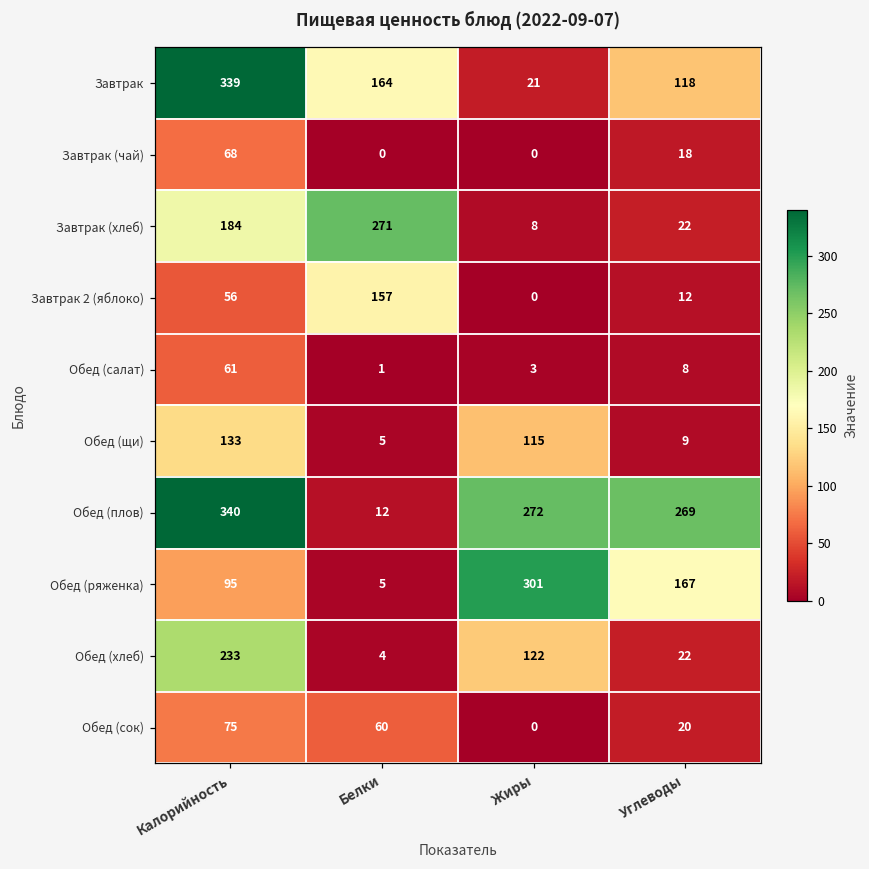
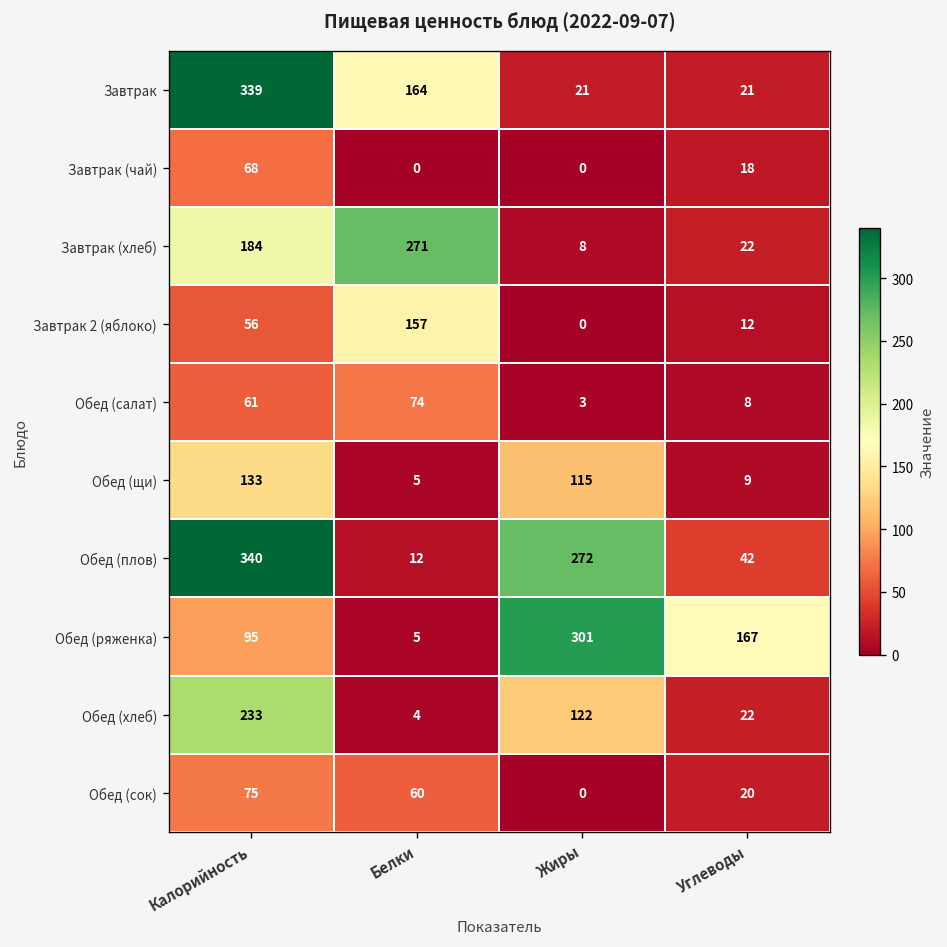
Завтрак, Углеводы: 118 -> 21
Обед (салат), Белки: 1 -> 74
Обед (плов), Углеводы: 269 -> 42
